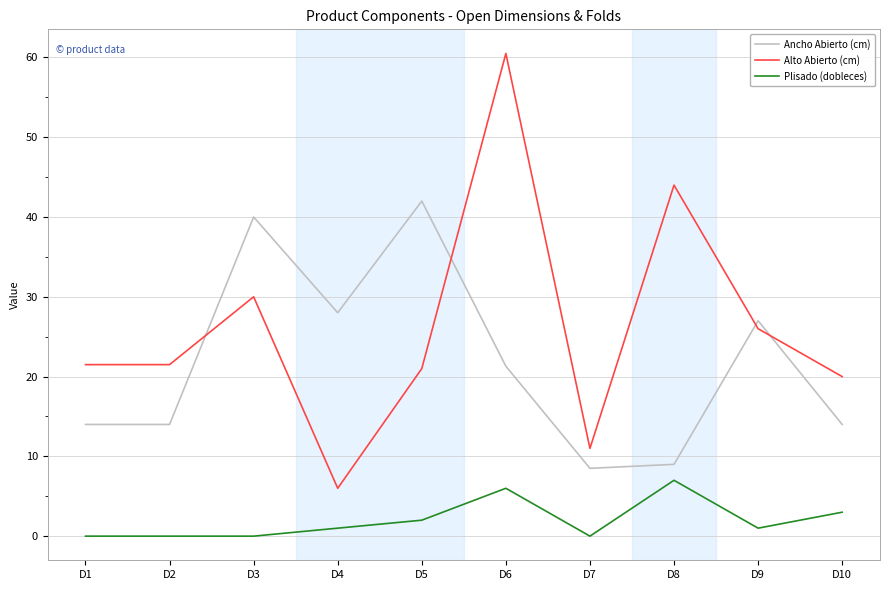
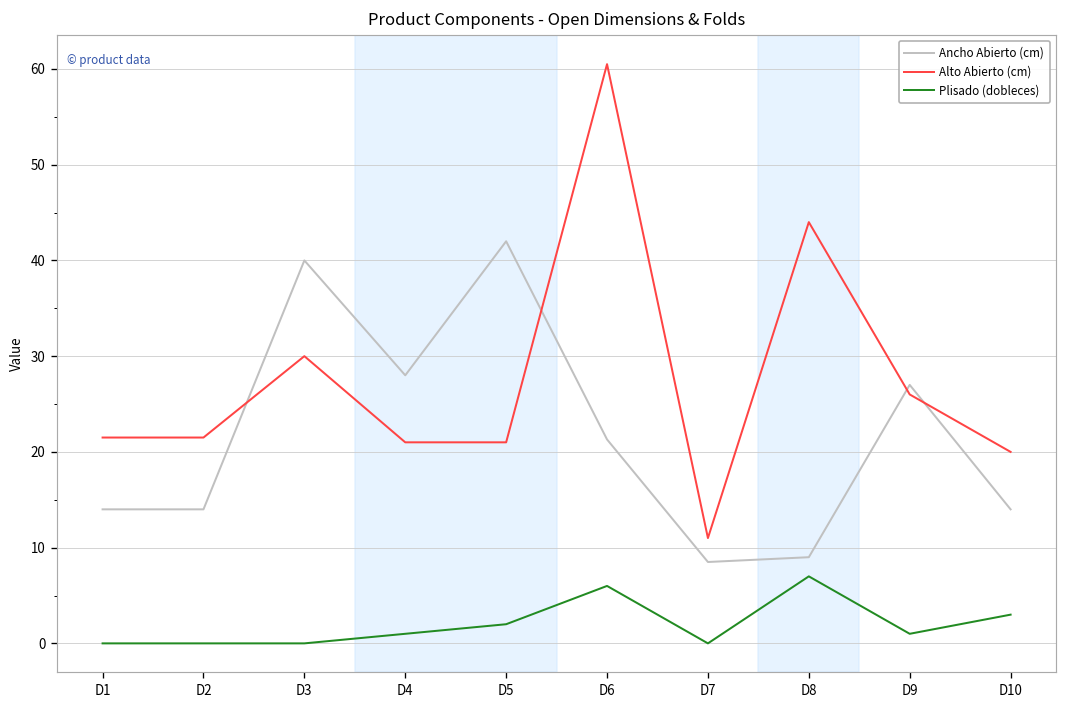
Alto Abierto (cm), D4: 6 -> 21
